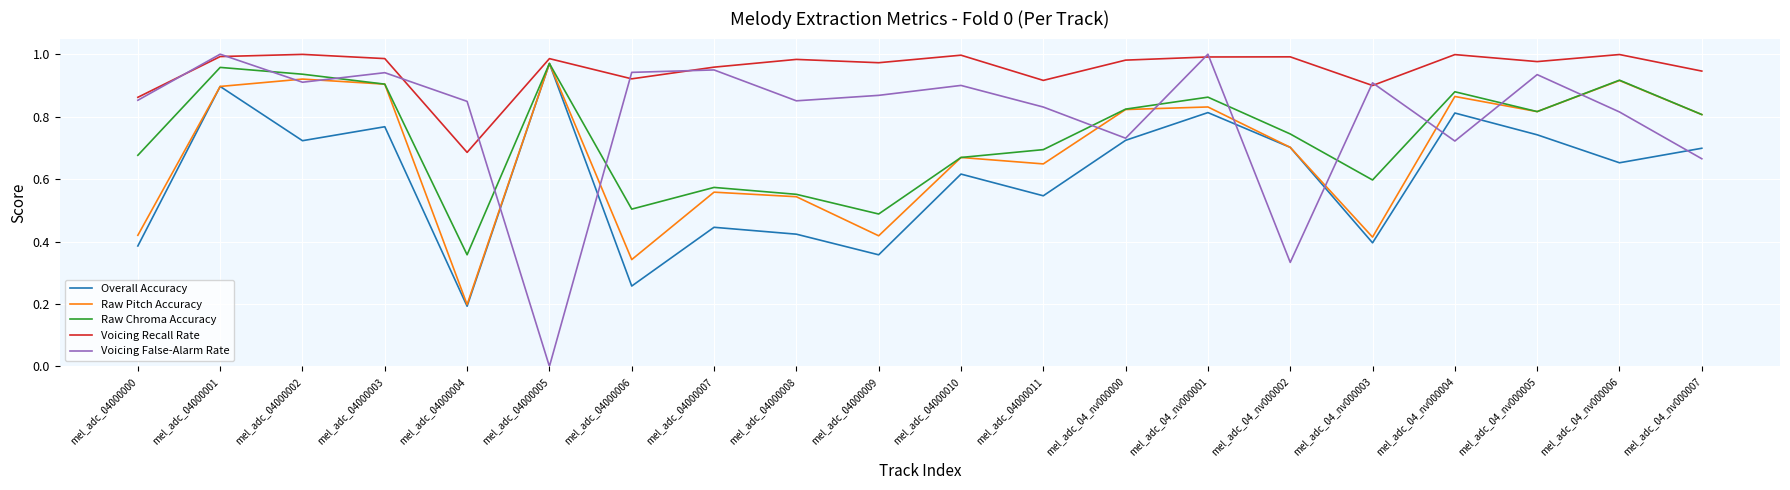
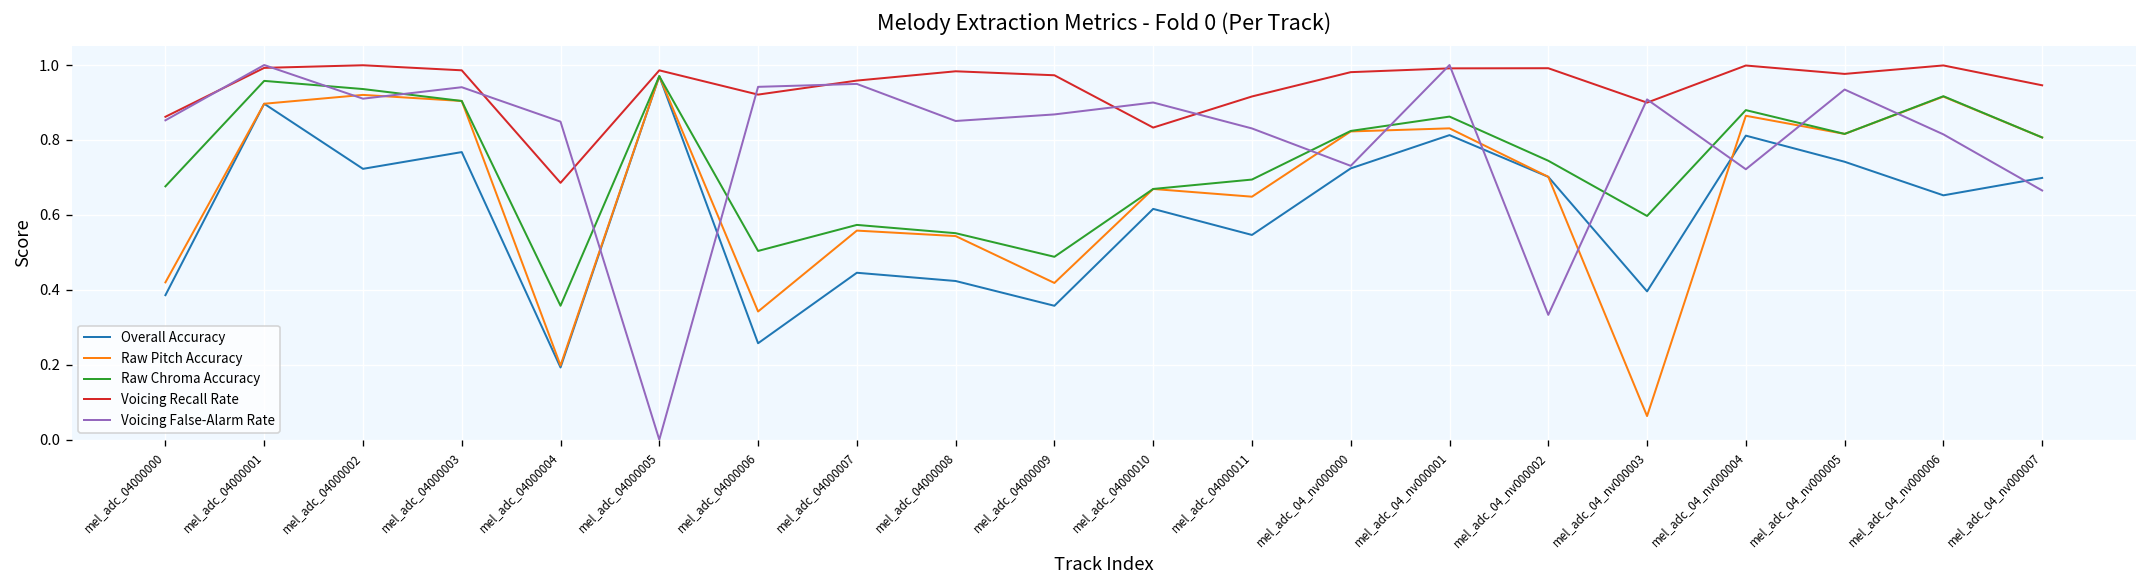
Voicing Recall Rate, mel_adc_04000010: 1.00 -> 0.83
Raw Pitch Accuracy, mel_adc_04_nv000003: 0.41 -> 0.06
